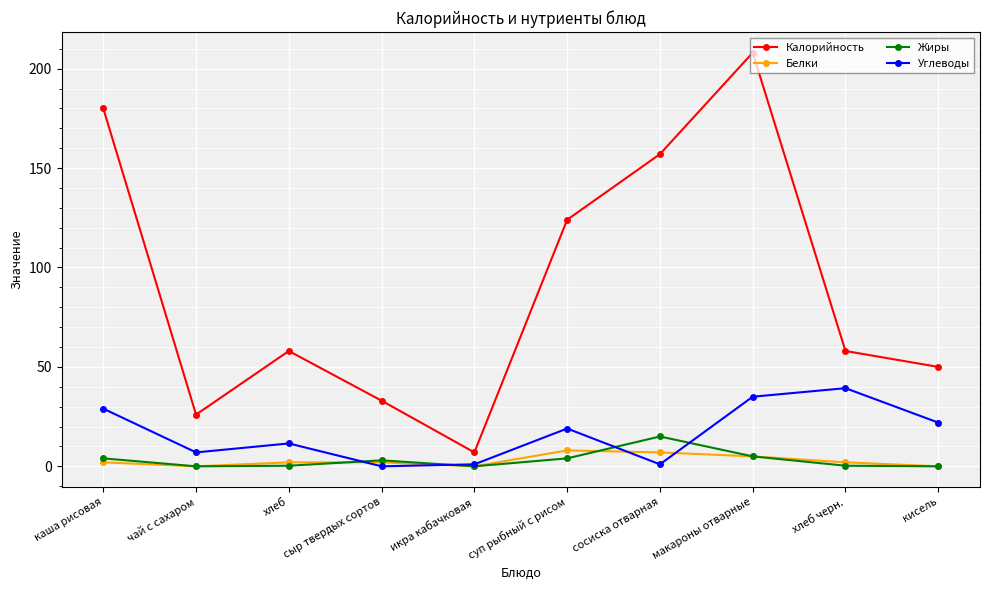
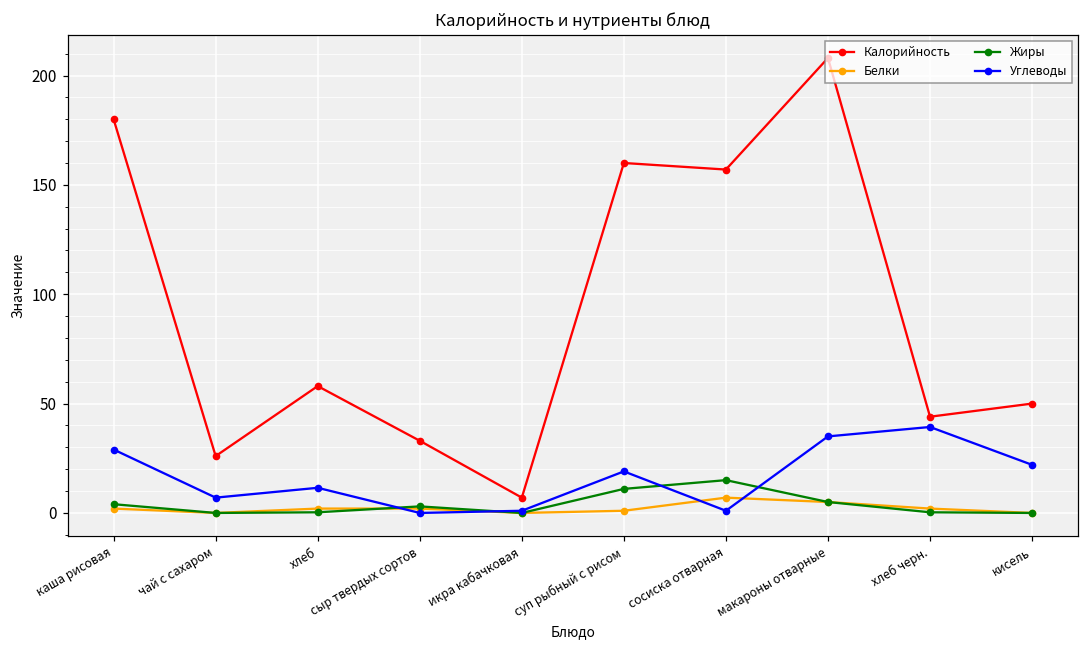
Калорийность, суп рыбный с рисом: 124 -> 160
Белки, суп рыбный с рисом: 8 -> 1
Жиры, суп рыбный с рисом: 4 -> 11
Калорийность, хлеб черн.: 58 -> 44
